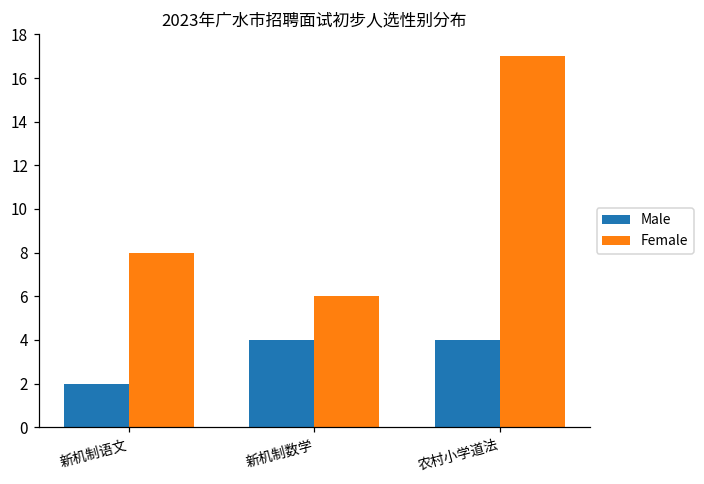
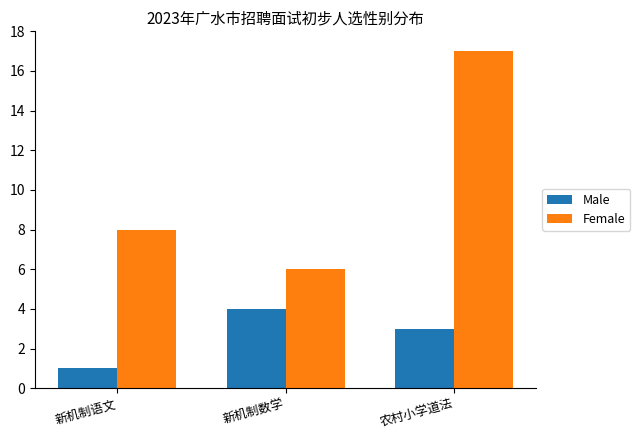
Male, 新机制语文: 2 -> 1
Male, 农村小学道法: 4 -> 3
